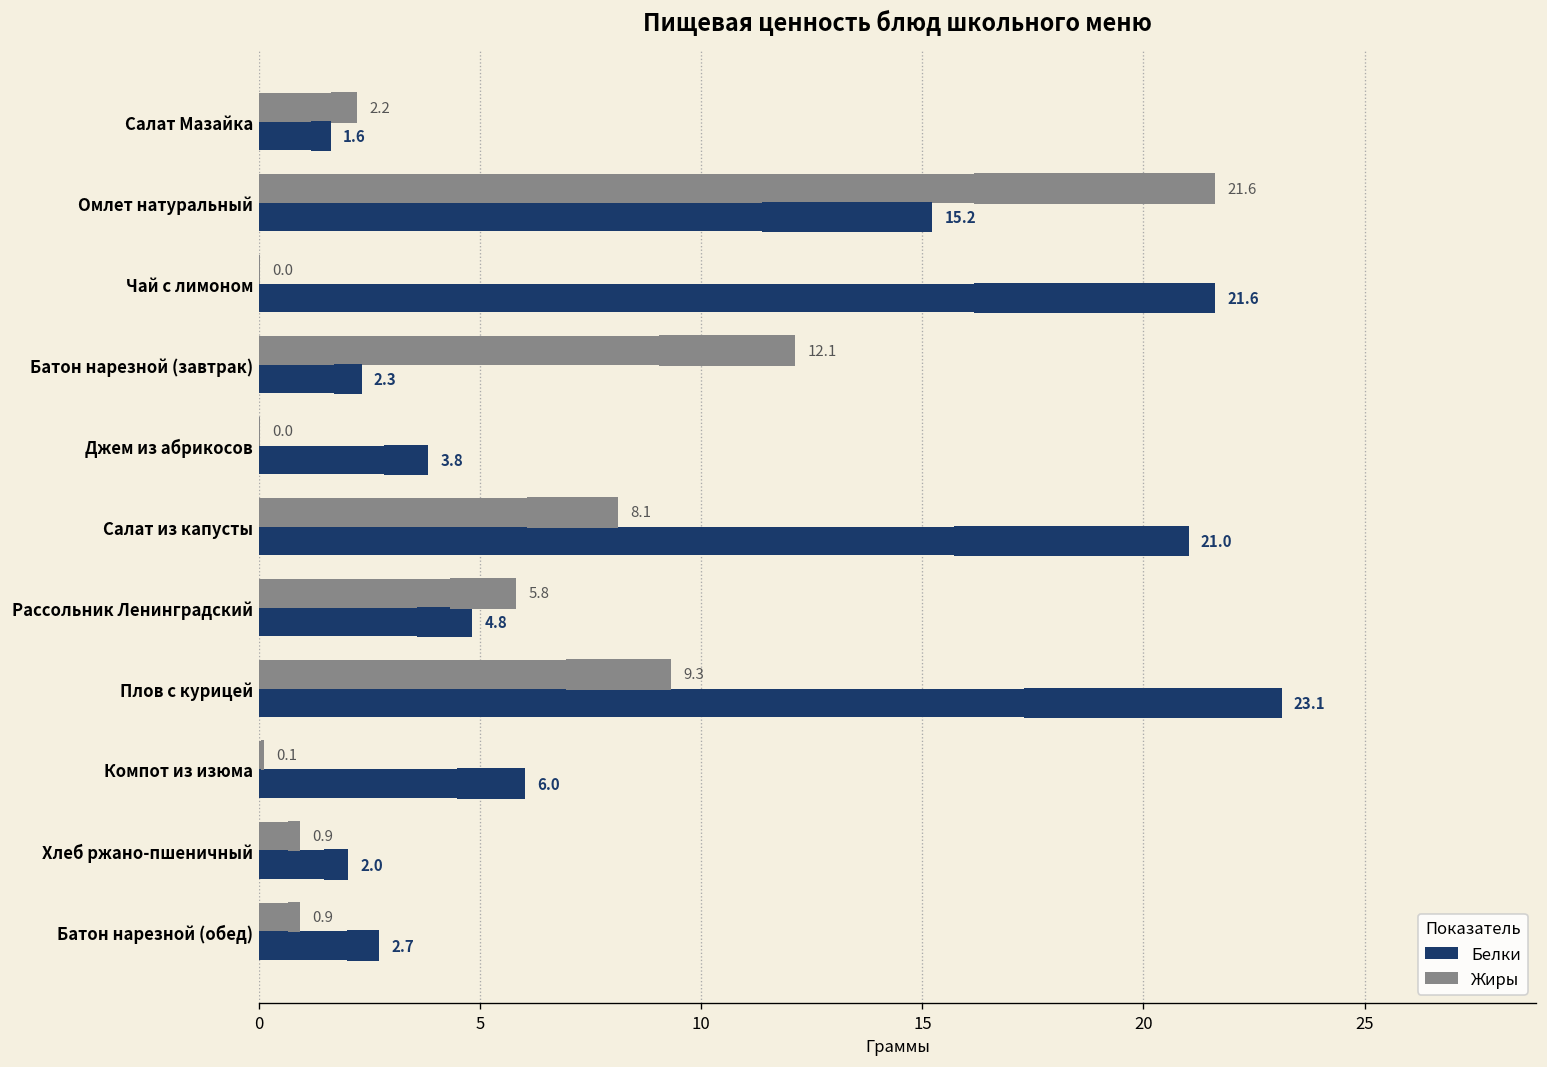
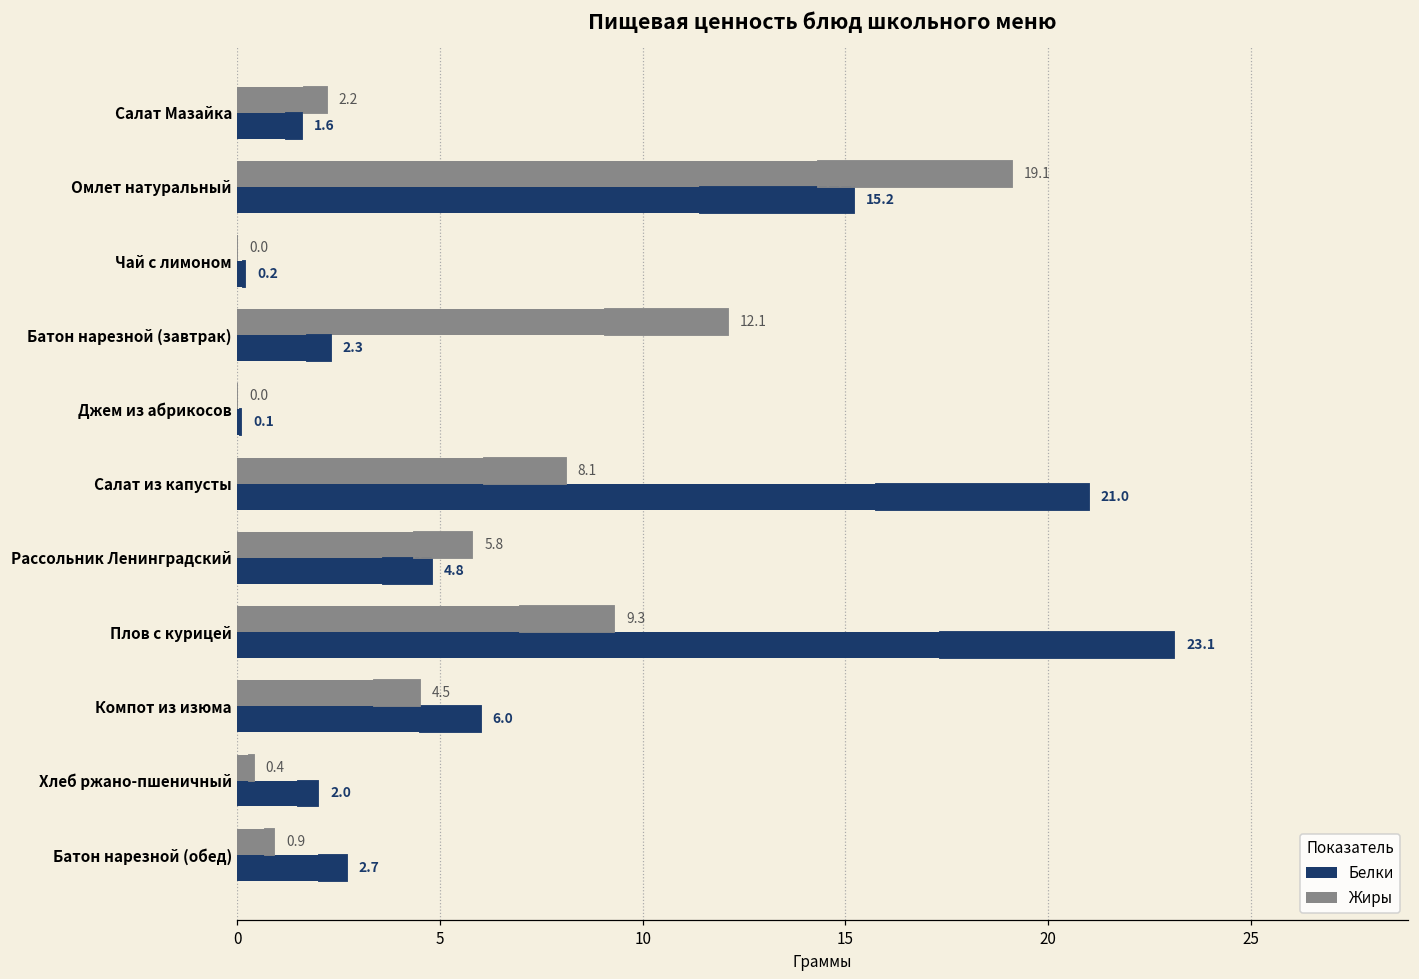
Жиры, Омлет натуральный: 21.6 -> 19.1
Белки, Чай с лимоном: 21.6 -> 0.2
Белки, Джем из абрикосов: 3.8 -> 0.1
Жиры, Компот из изюма: 0.1 -> 4.5
Жиры, Хлеб ржано-пшеничный: 0.9 -> 0.4
